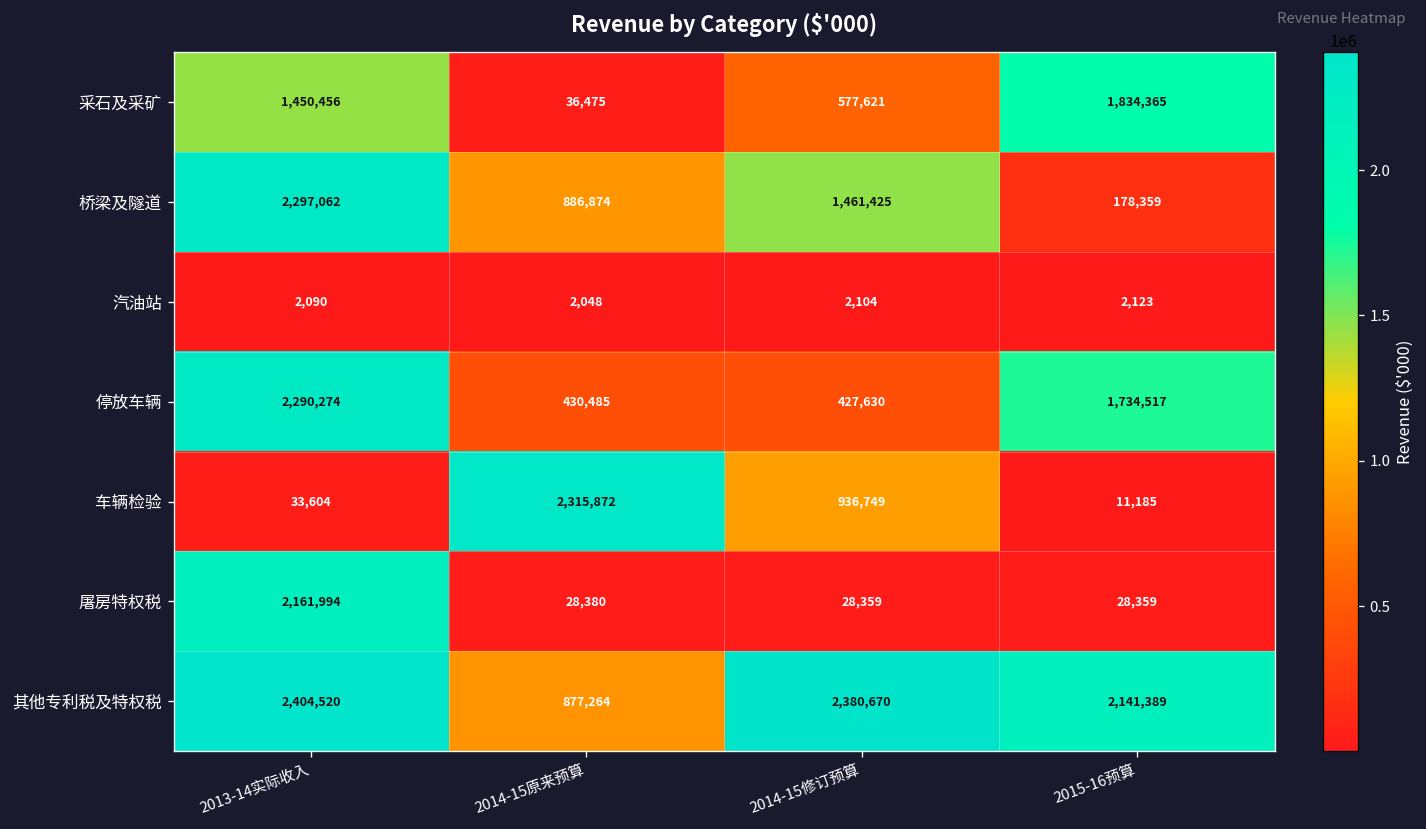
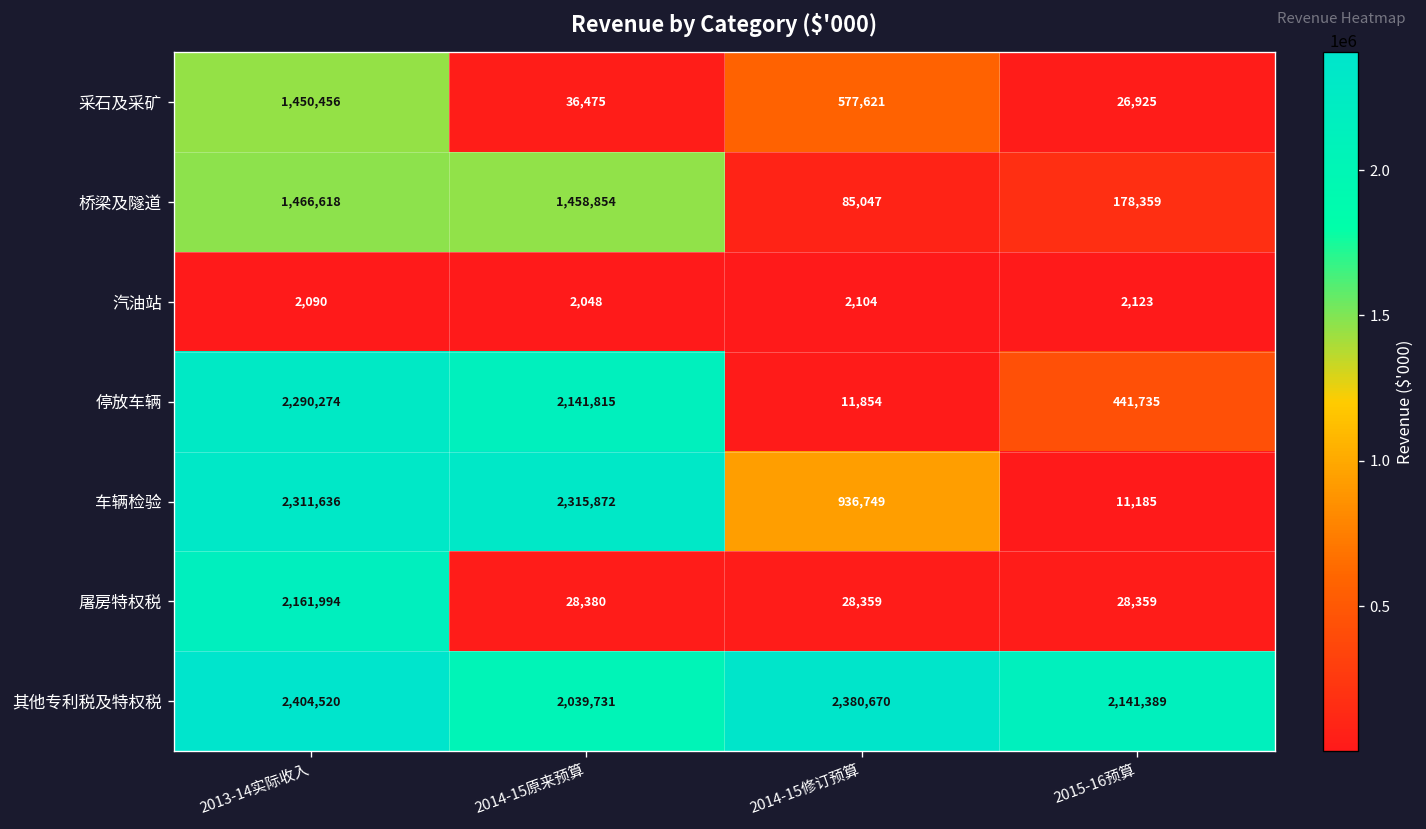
采石及采矿, 2015-16预算: 1,834,365 -> 26,925
桥梁及隧道, 2013-14实际收入: 2,297,062 -> 1,466,618
桥梁及隧道, 2014-15原来预算: 886,874 -> 1,458,854
桥梁及隧道, 2014-15修订预算: 1,461,425 -> 85,047
停放车辆, 2014-15原来预算: 430,485 -> 2,141,815
停放车辆, 2014-15修订预算: 427,630 -> 11,854
停放车辆, 2015-16预算: 1,734,517 -> 441,735
车辆检验, 2013-14实际收入: 33,604 -> 2,311,636
其他专利税及特权税, 2014-15原来预算: 877,264 -> 2,039,731
